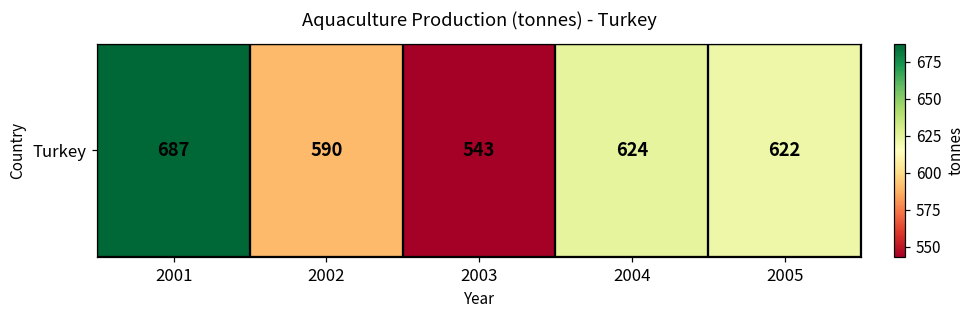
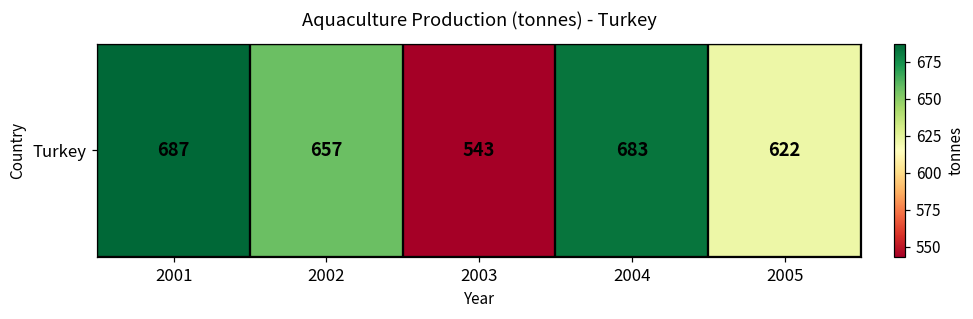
Turkey, 2002: 590 -> 657
Turkey, 2004: 624 -> 683
